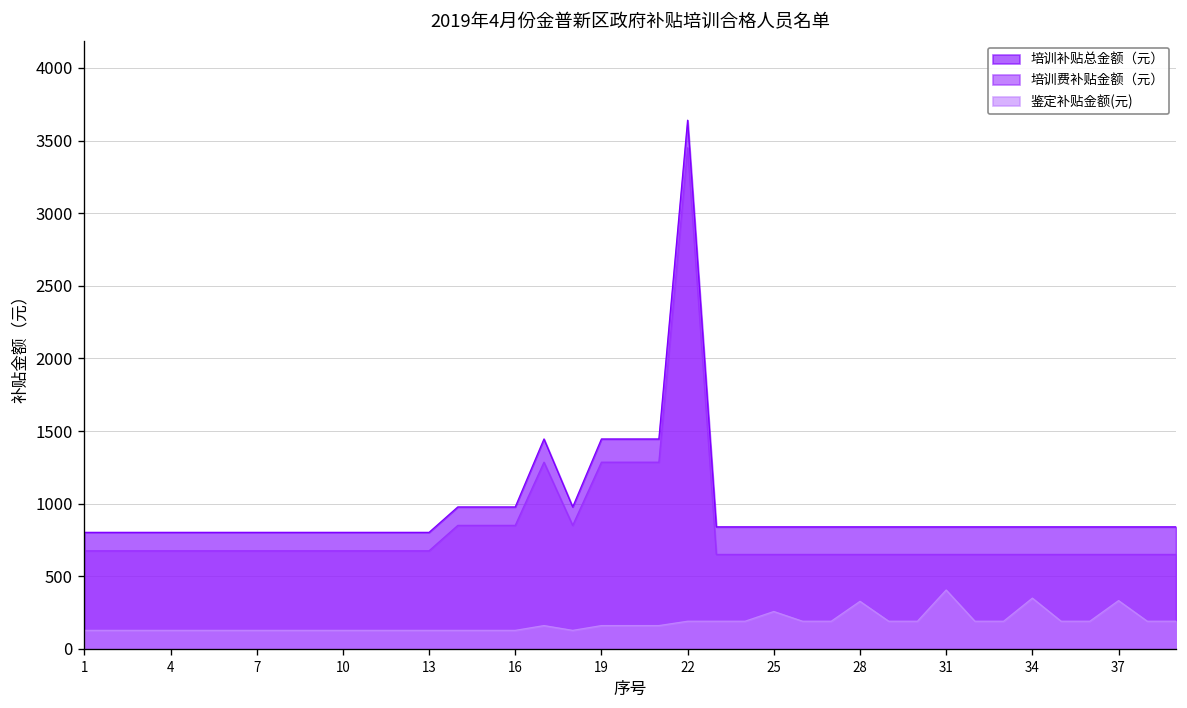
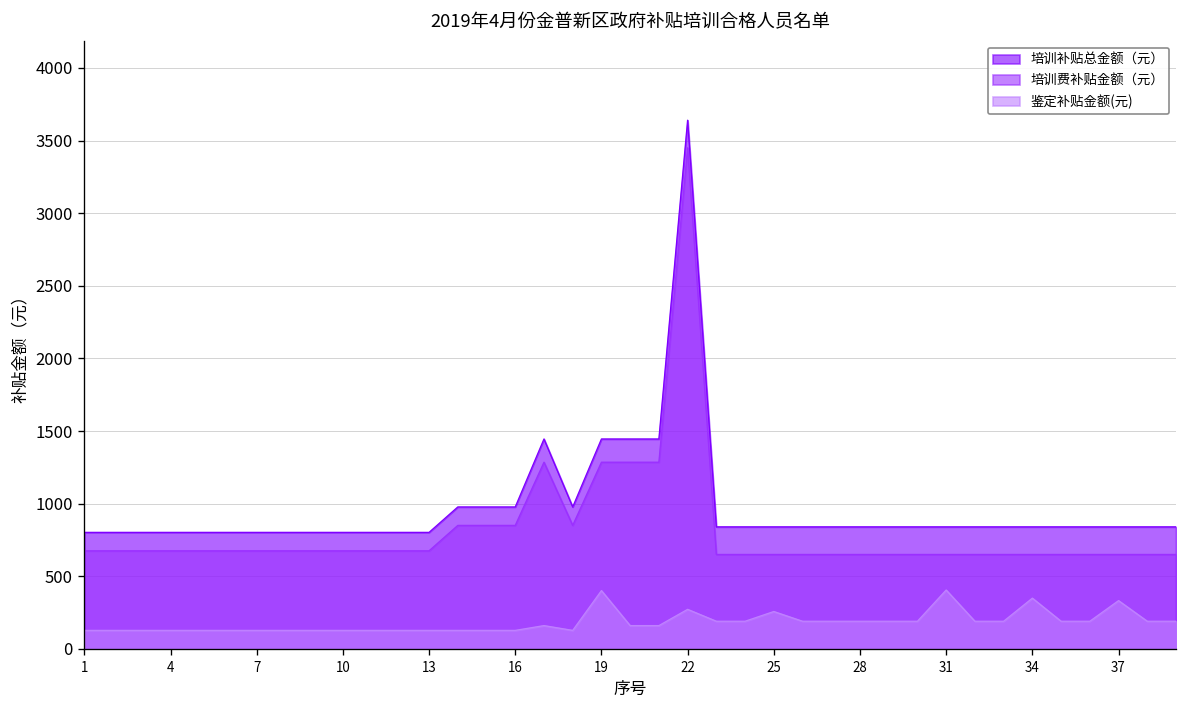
鉴定补贴金额(元), 19: 160 -> 400
鉴定补贴金额(元), 22: 190 -> 270
鉴定补贴金额(元), 28: 330 -> 190
